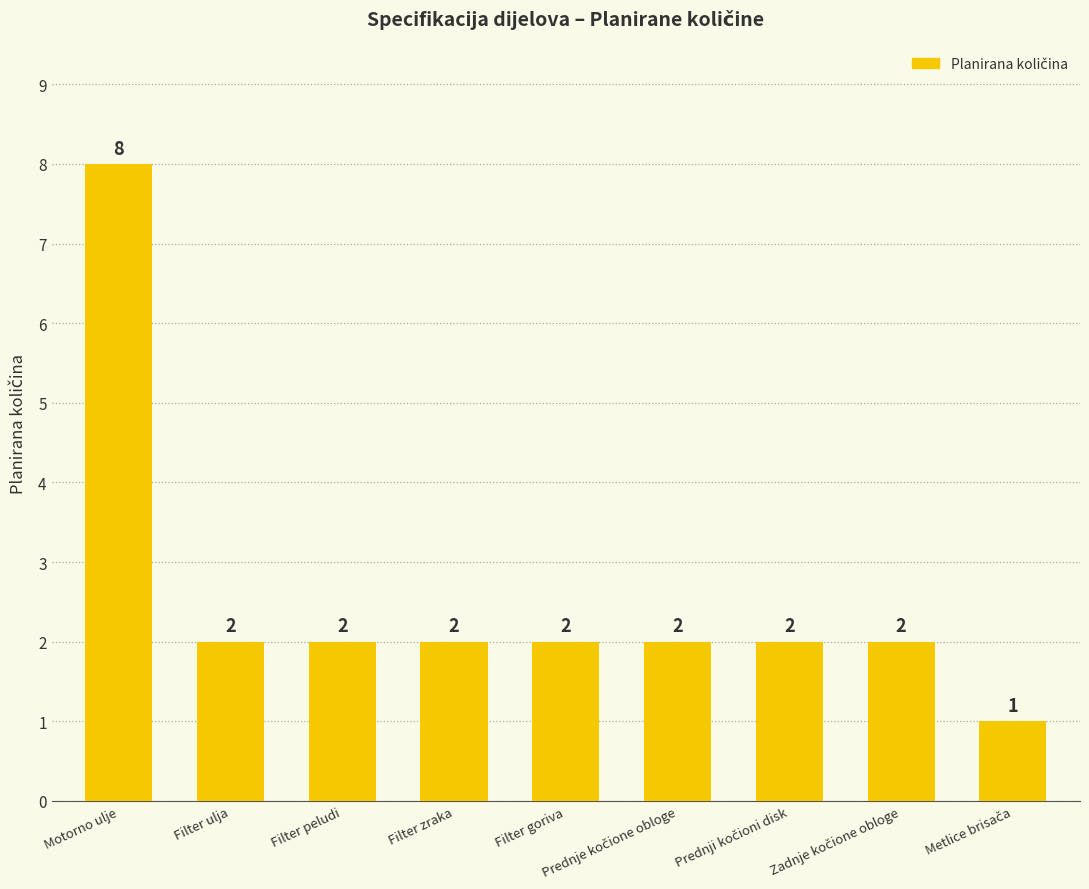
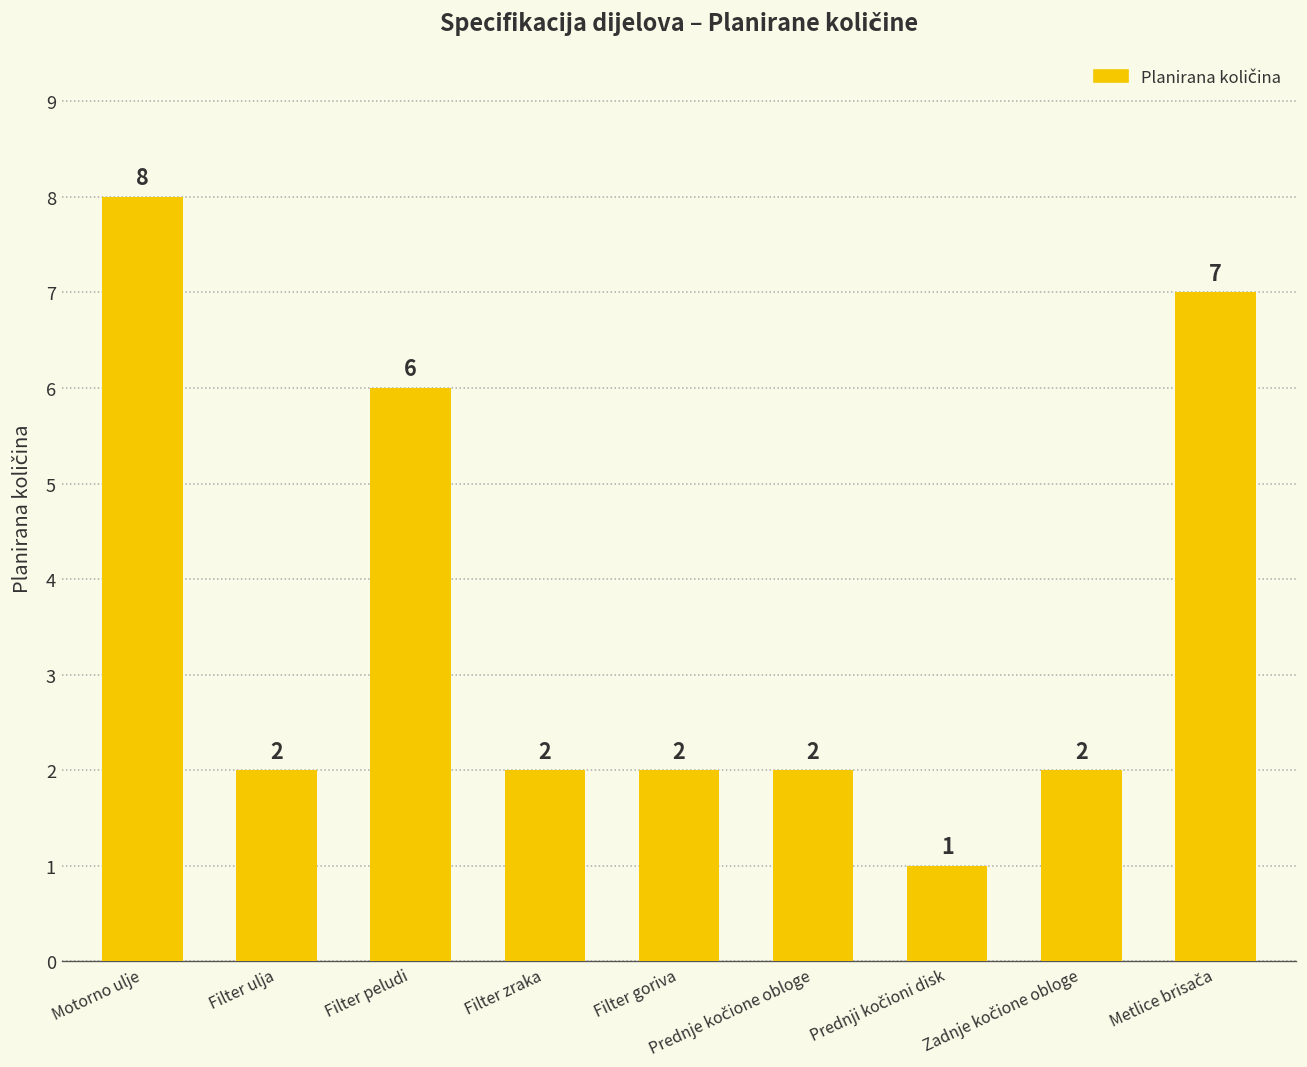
Filter peludi: 2 -> 6
Prednji kočioni disk: 2 -> 1
Metlice brisača: 1 -> 7
